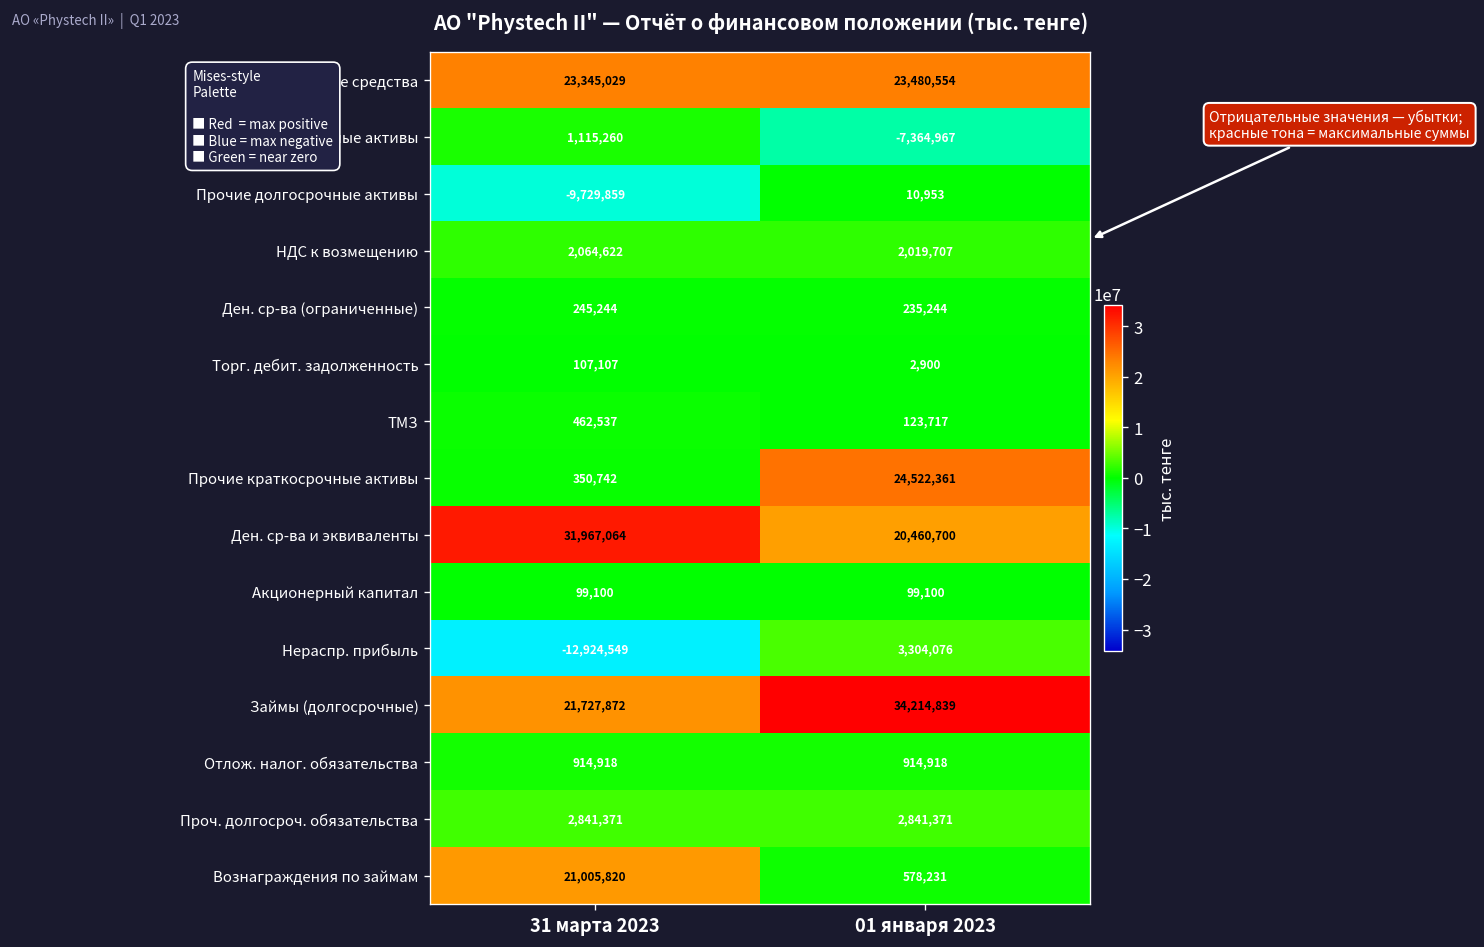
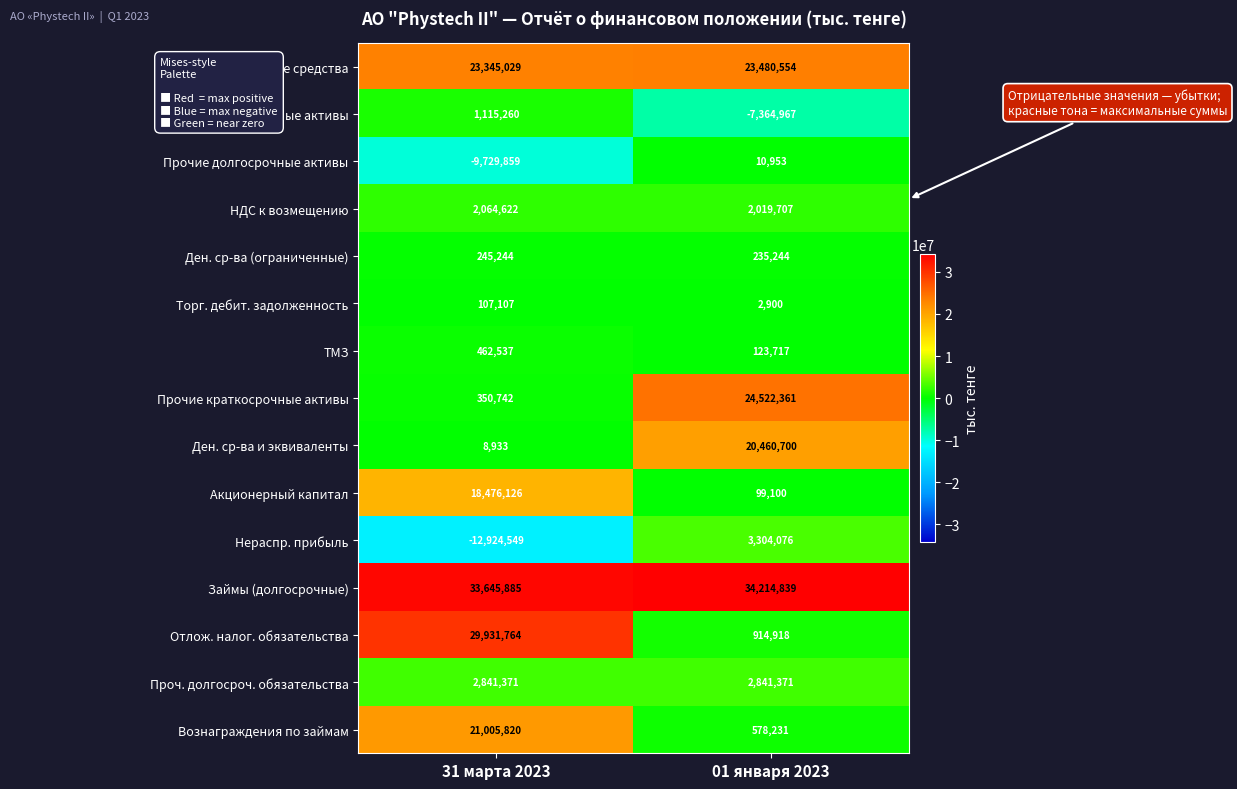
Ден. ср-ва и эквиваленты, 31 марта 2023: 31,967,064 -> 8,933
Акционерный капитал, 31 марта 2023: 99,100 -> 18,476,126
Займы (долгосрочные), 31 марта 2023: 21,727,872 -> 33,645,885
Отлож. налог. обязательства, 31 марта 2023: 914,918 -> 29,931,764
